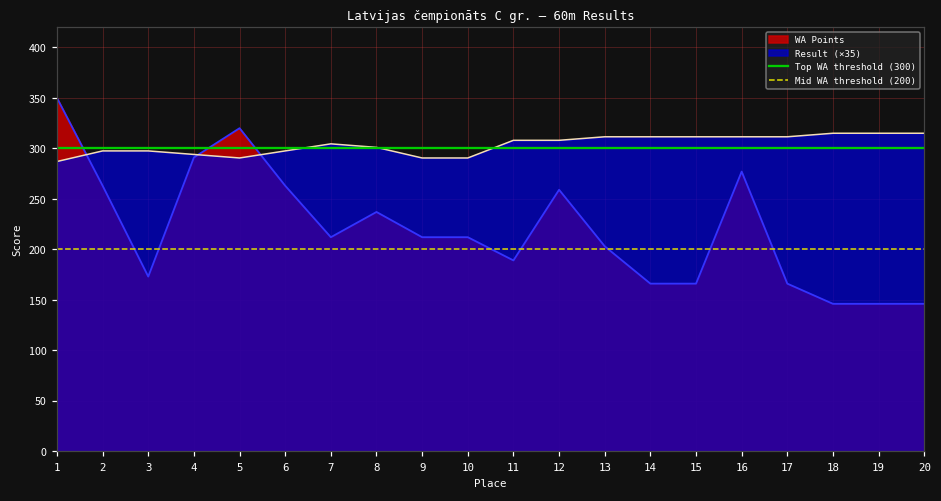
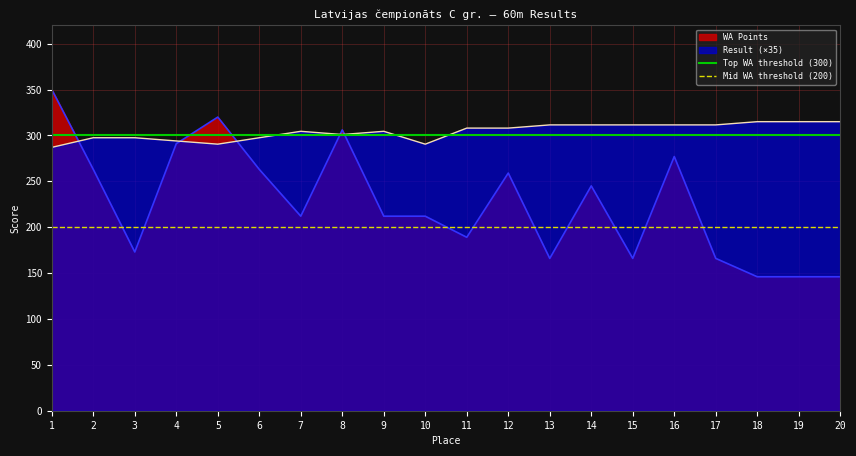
WA Points, 8: 240 -> 310
Result (×35), 9: 290 -> 300
WA Points, 13: 200 -> 170
WA Points, 14: 170 -> 250
